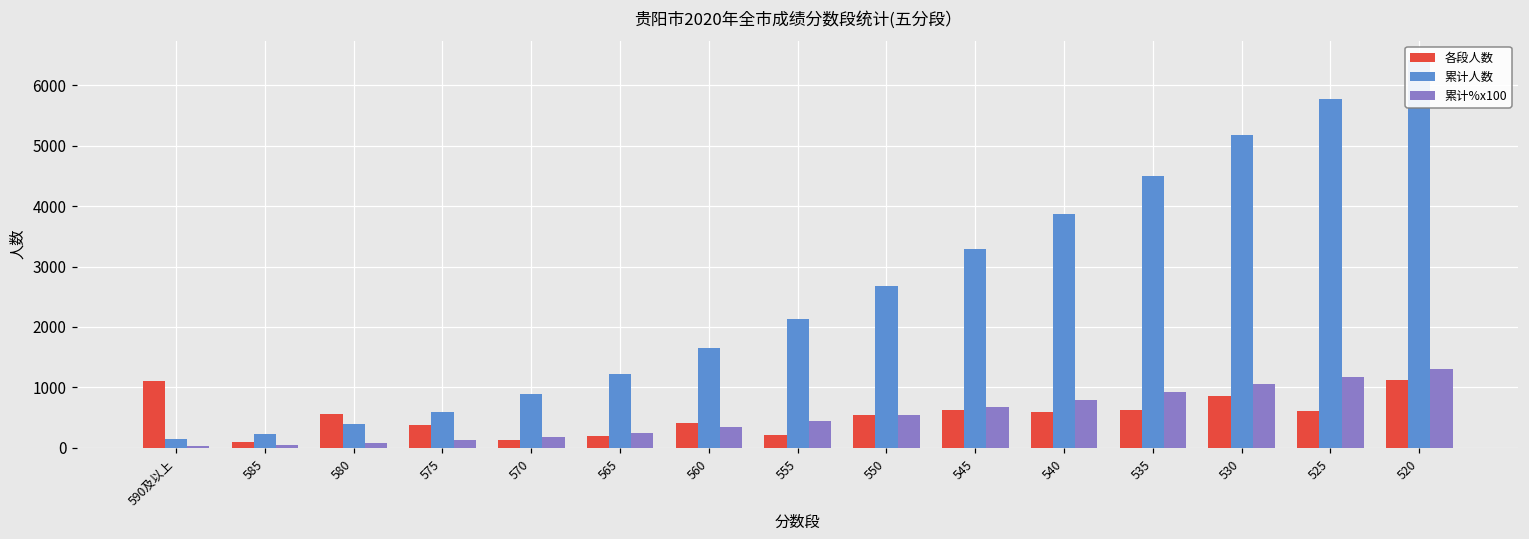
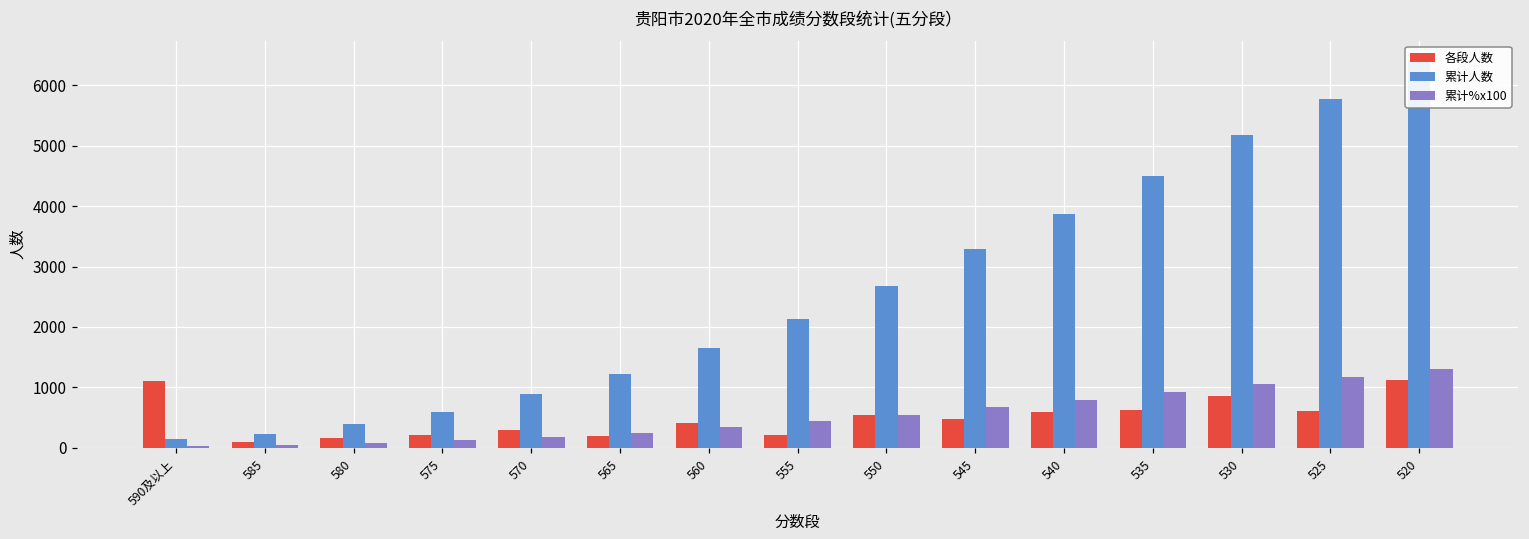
各段人数, 580: 600 -> 200
各段人数, 575: 400 -> 200
各段人数, 570: 100 -> 300
各段人数, 545: 600 -> 500
